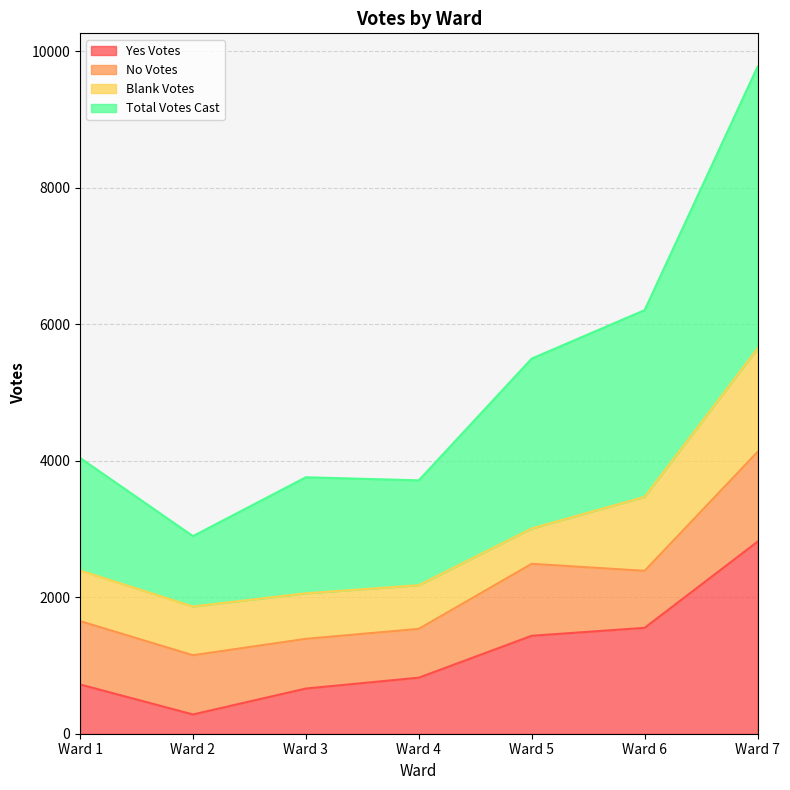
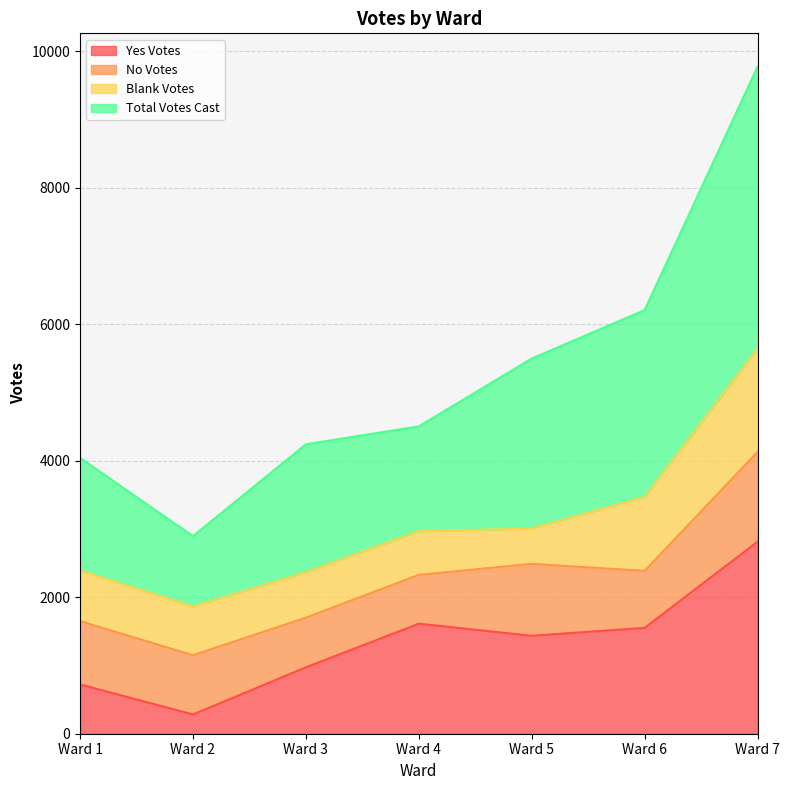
Yes Votes, Ward 3: 700 -> 1000
Total Votes Cast, Ward 3: 1700 -> 1900
Yes Votes, Ward 4: 800 -> 1600
